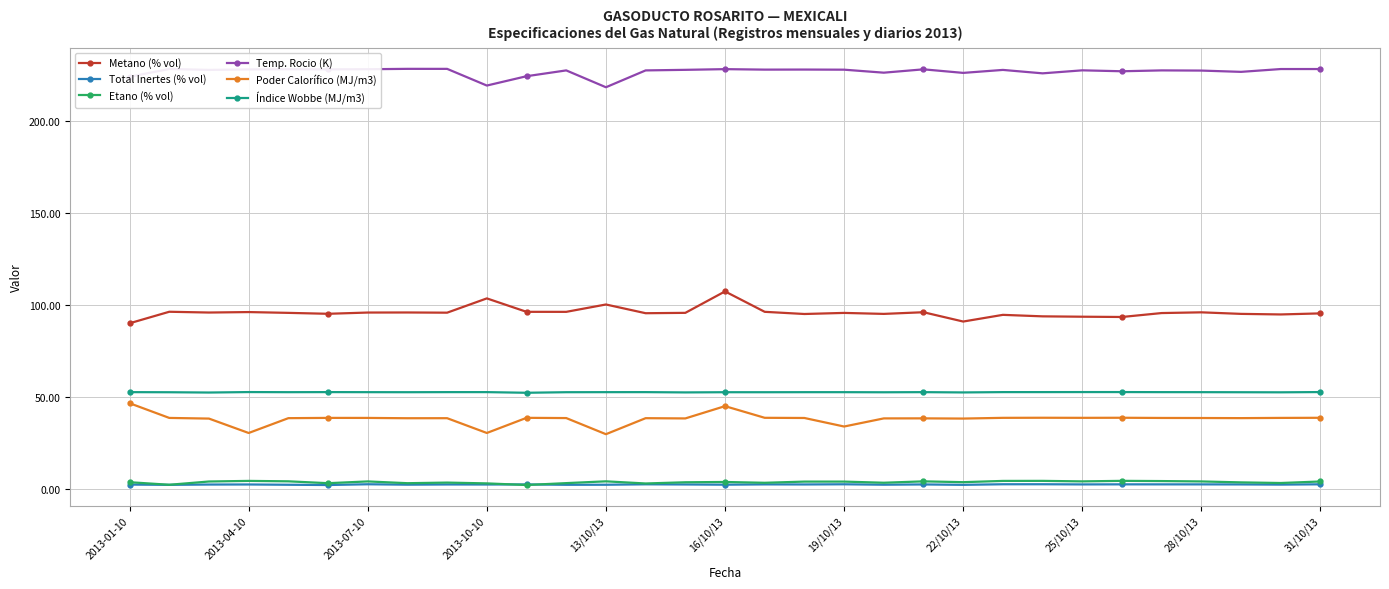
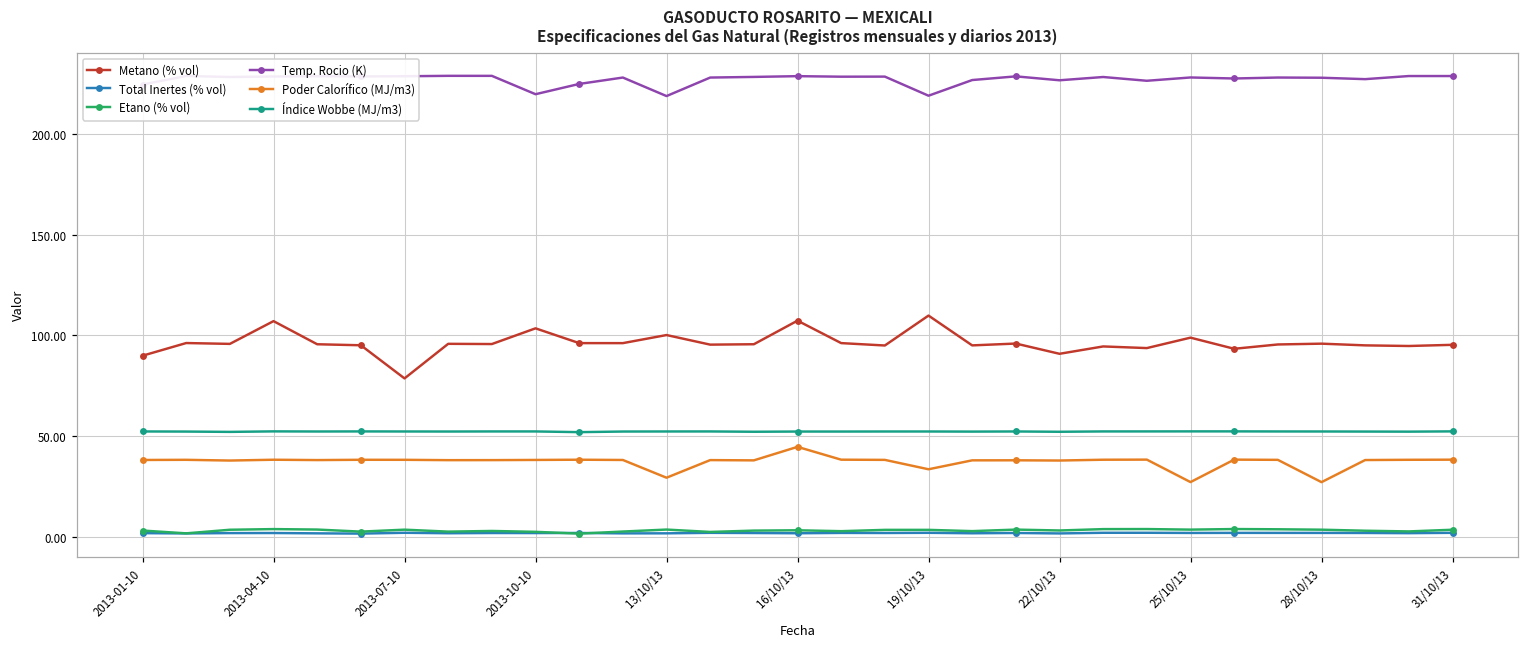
Poder Calorífico (MJ/m3), 2013-01-10: 46 -> 38
Metano (% vol), 2013-04-10: 96 -> 107
Poder Calorífico (MJ/m3), 2013-04-10: 30 -> 38
Metano (% vol), 2013-07-10: 96 -> 79
Poder Calorífico (MJ/m3), 2013-10-10: 30 -> 38
Metano (% vol), 19/10/13: 96 -> 110
Temp. Rocio (K), 19/10/13: 228 -> 219
Metano (% vol), 25/10/13: 94 -> 99
Poder Calorífico (MJ/m3), 25/10/13: 38 -> 27
Poder Calorífico (MJ/m3), 28/10/13: 38 -> 27
